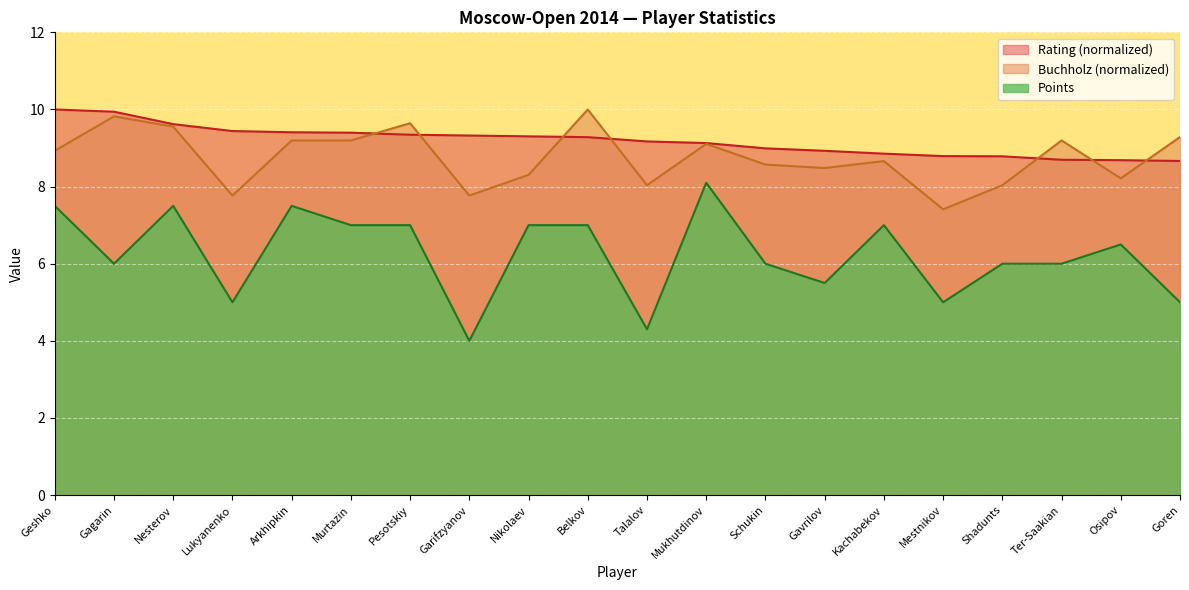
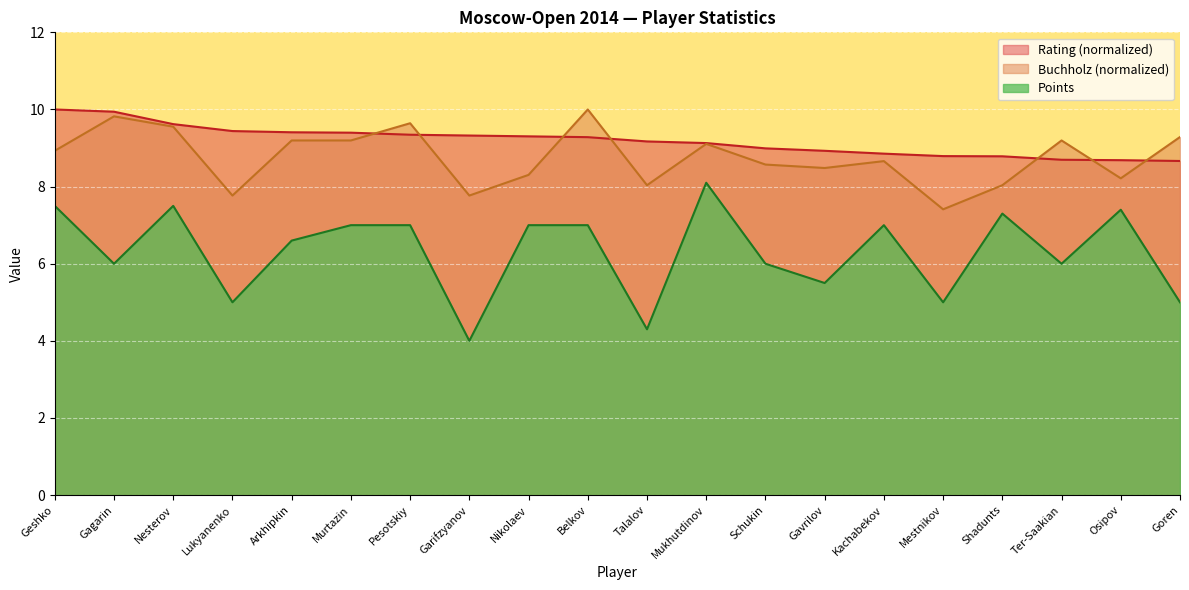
Points, Arkhipkin: 7.5 -> 6.6
Points, Shadunts: 6.0 -> 7.3
Points, Osipov: 6.5 -> 7.4
